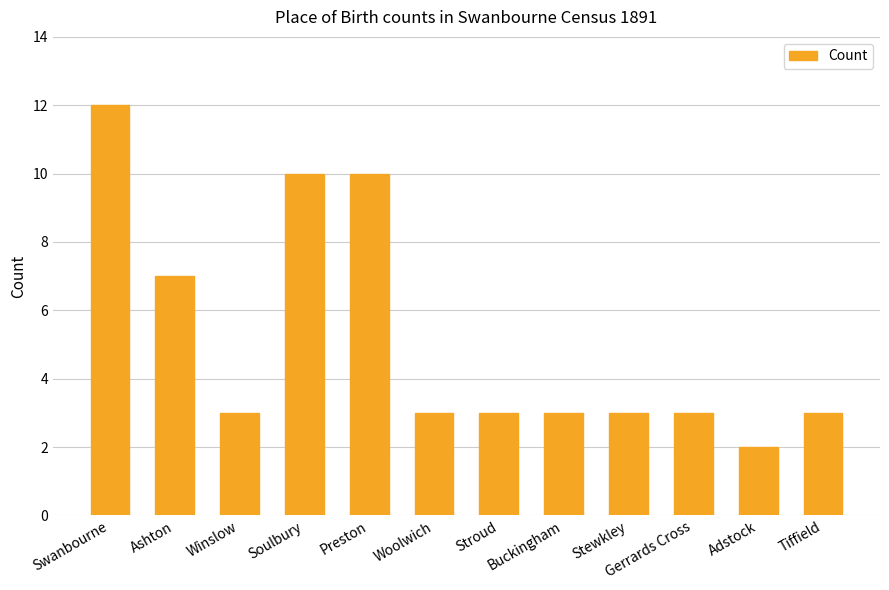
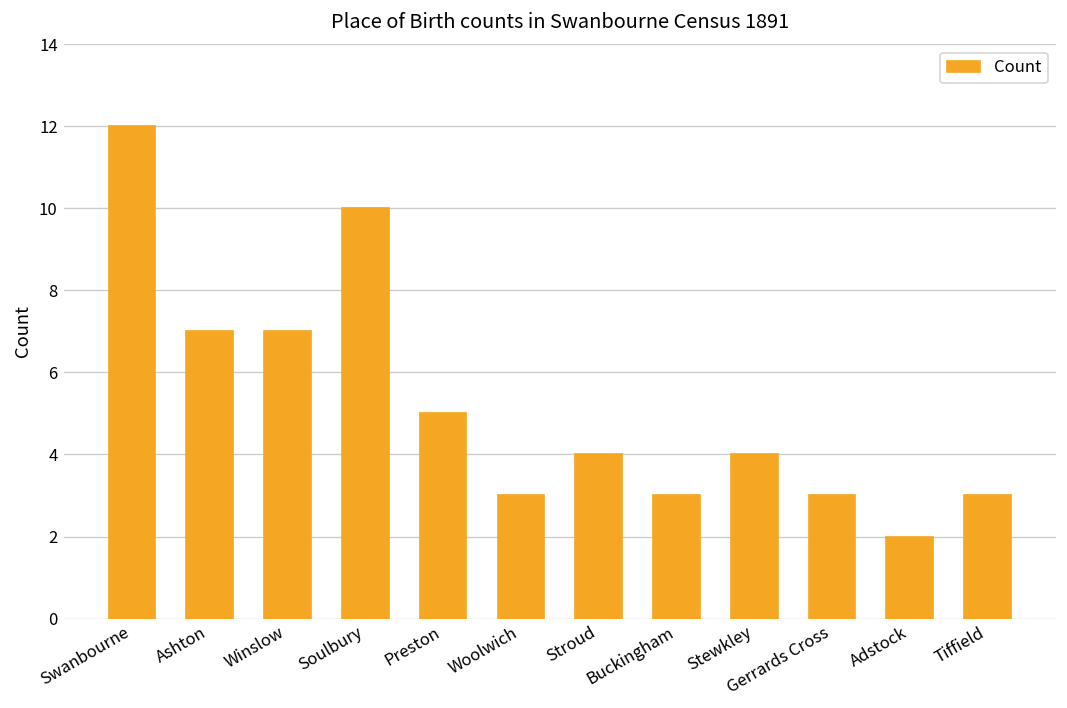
Winslow: 3 -> 7
Preston: 10 -> 5
Stroud: 3 -> 4
Stewkley: 3 -> 4
